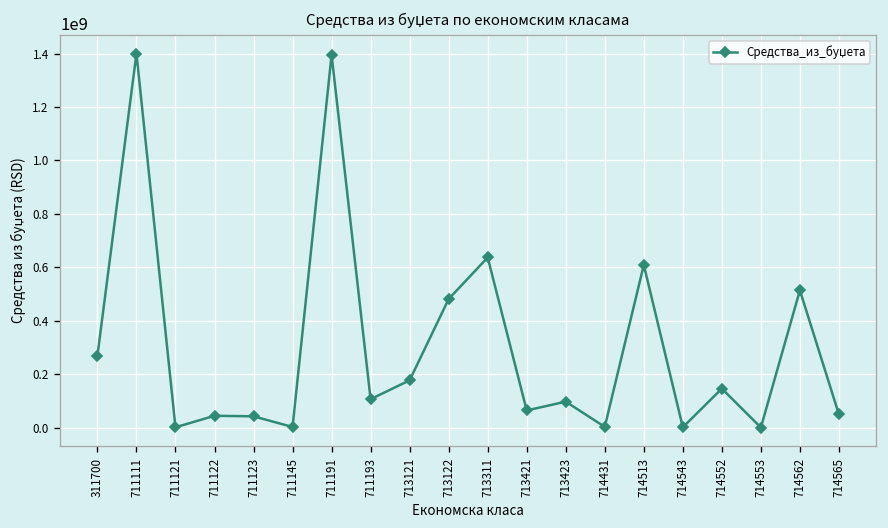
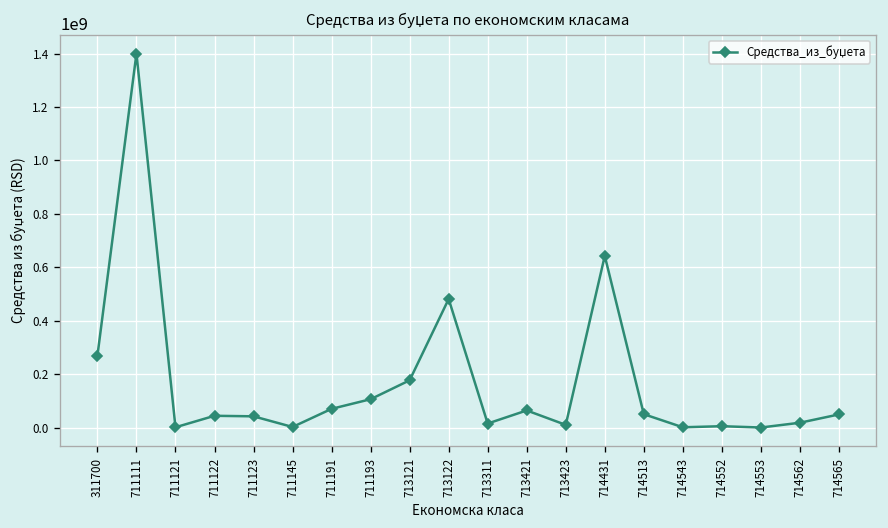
711191: 1390000000 -> 70000000
713311: 640000000 -> 20000000
713423: 100000000 -> 10000000
714431: 0 -> 640000000
714513: 610000000 -> 50000000
714552: 150000000 -> 10000000
714562: 510000000 -> 20000000
